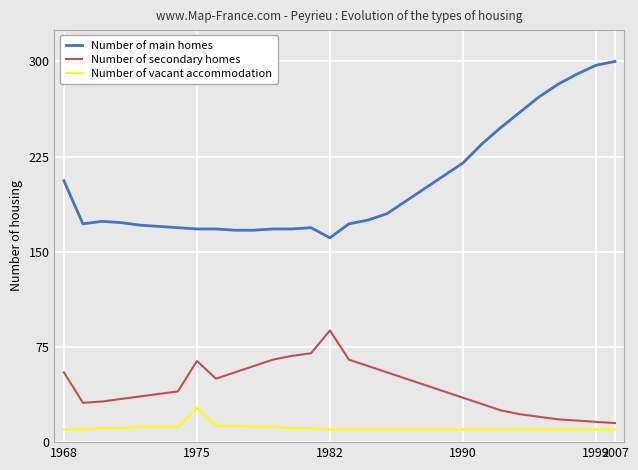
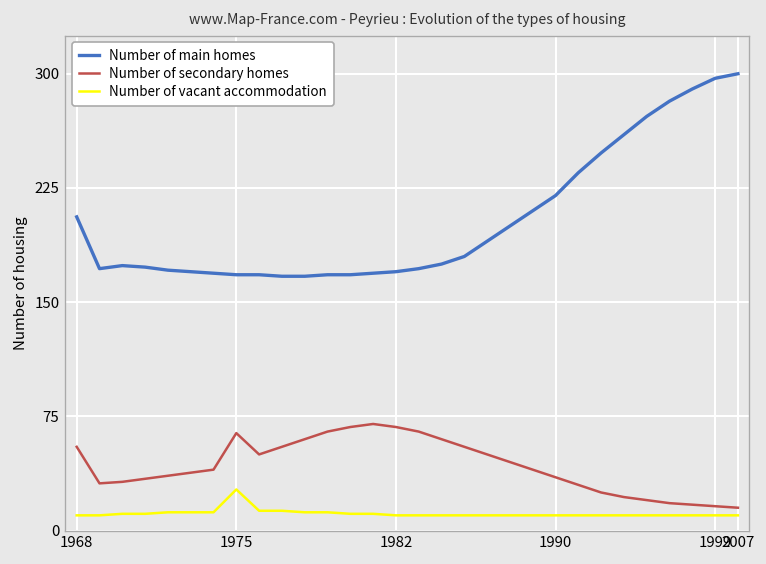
Number of main homes, 1982: 161 -> 170
Number of secondary homes, 1982: 88 -> 68
